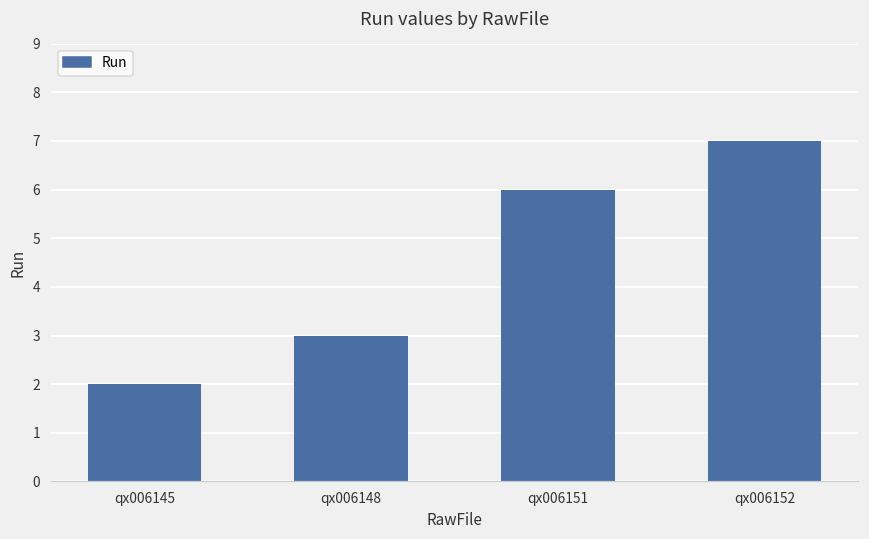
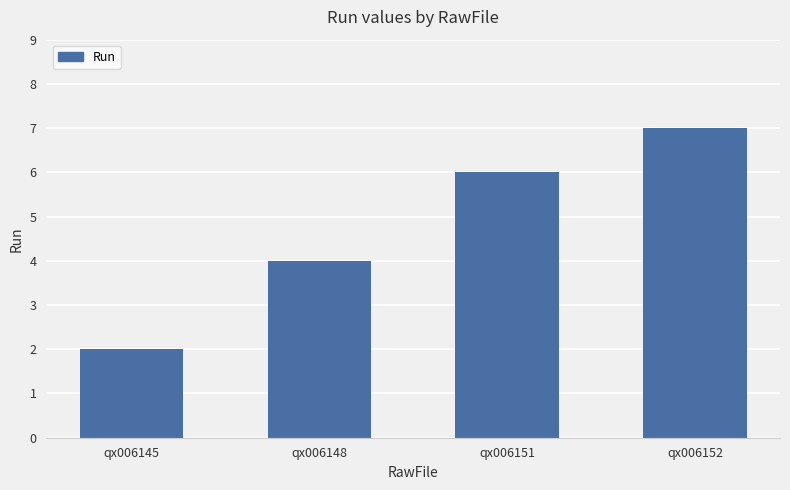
qx006148: 3 -> 4
